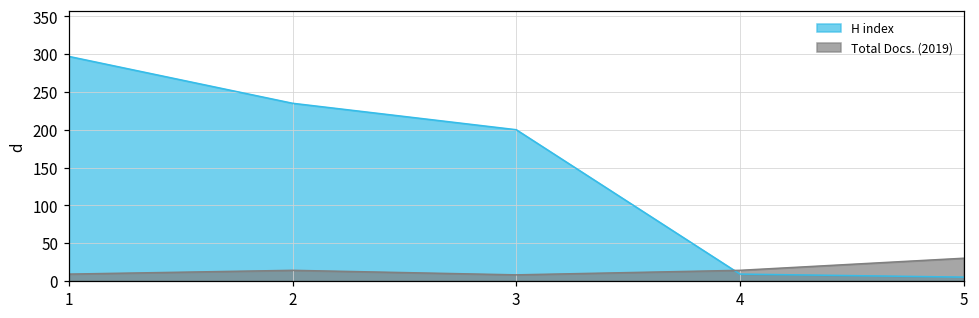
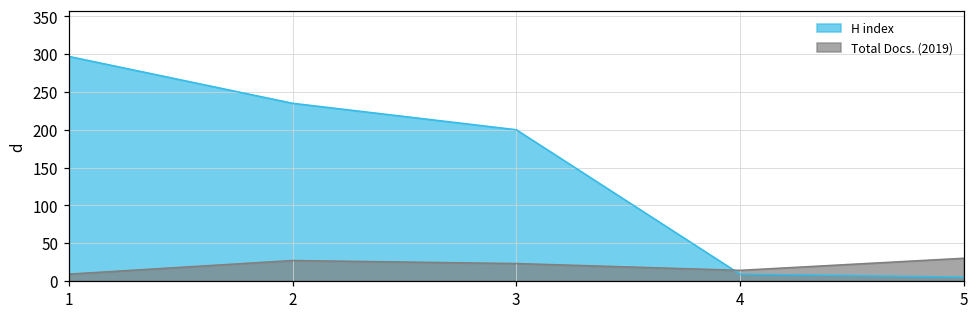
Total Docs. (2019), 2: 10 -> 30
Total Docs. (2019), 3: 10 -> 20
